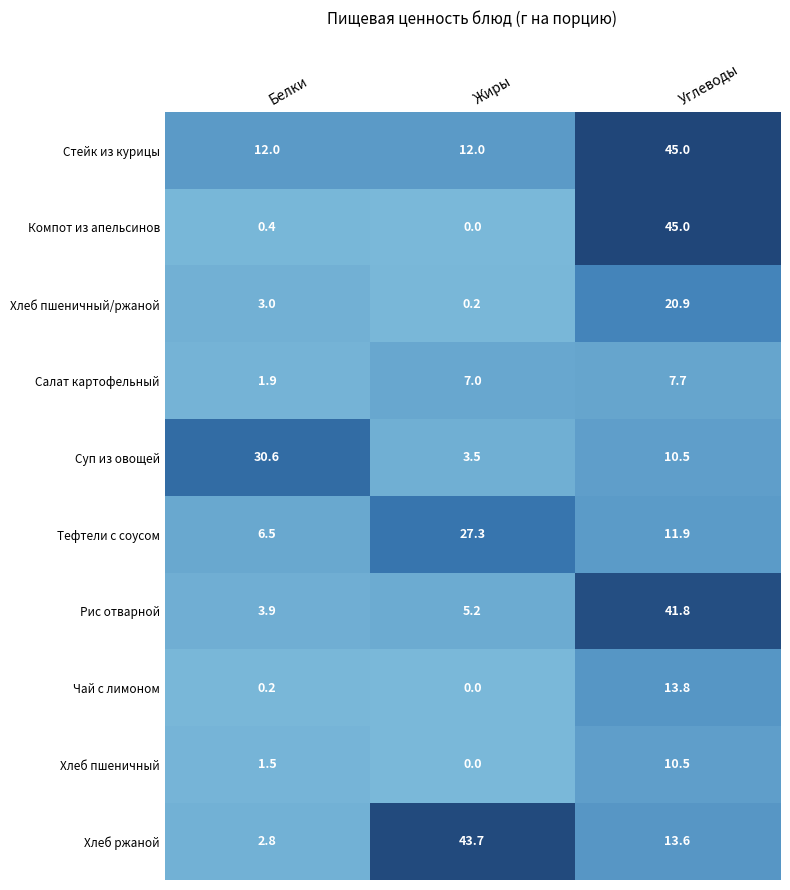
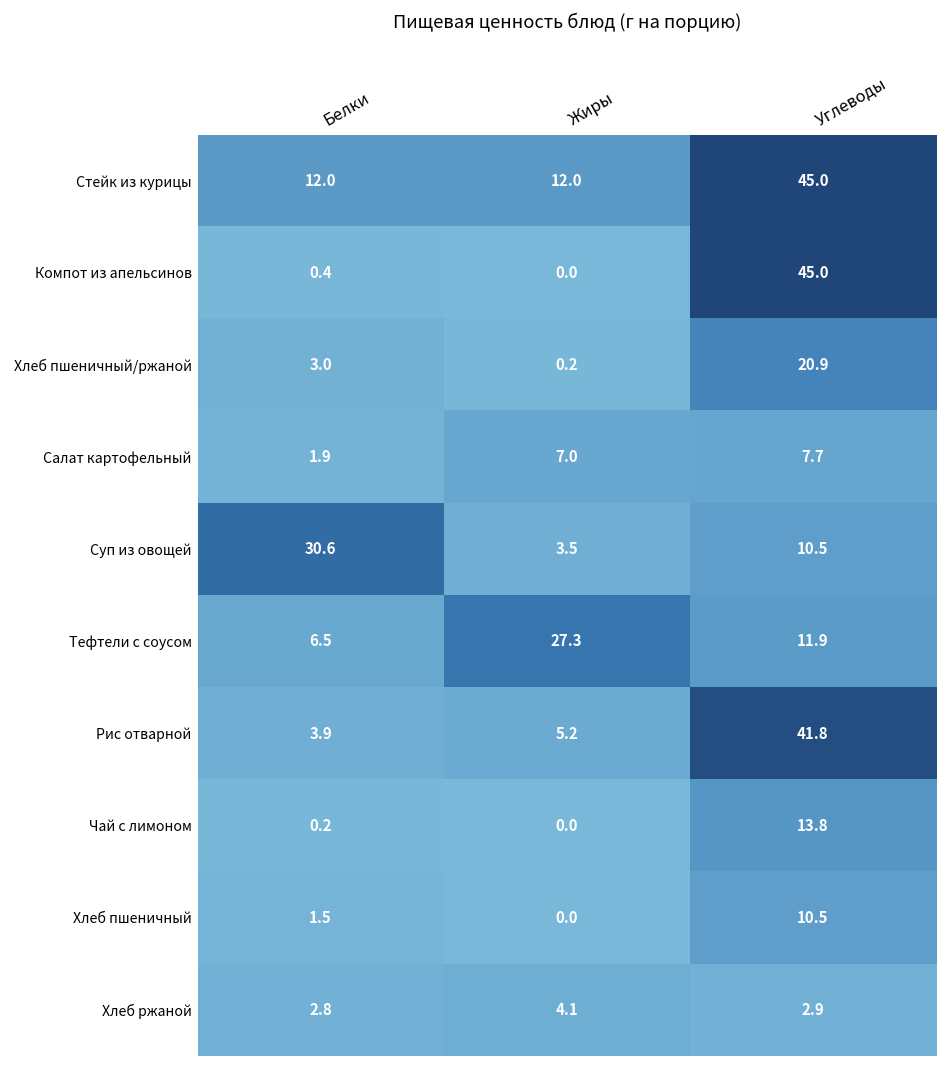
Хлеб ржаной, Жиры: 43.7 -> 4.1
Хлеб ржаной, Углеводы: 13.6 -> 2.9
